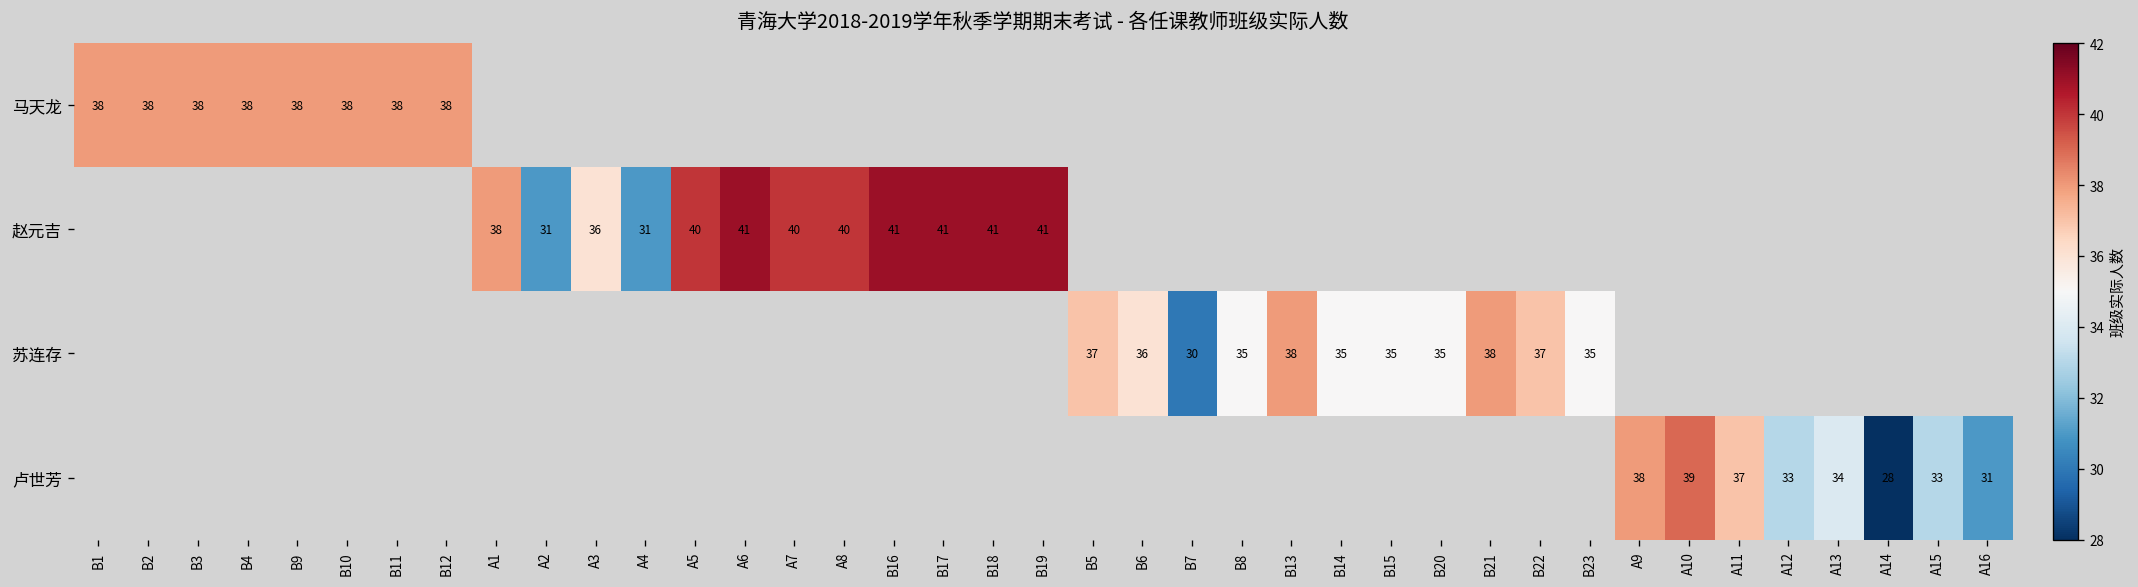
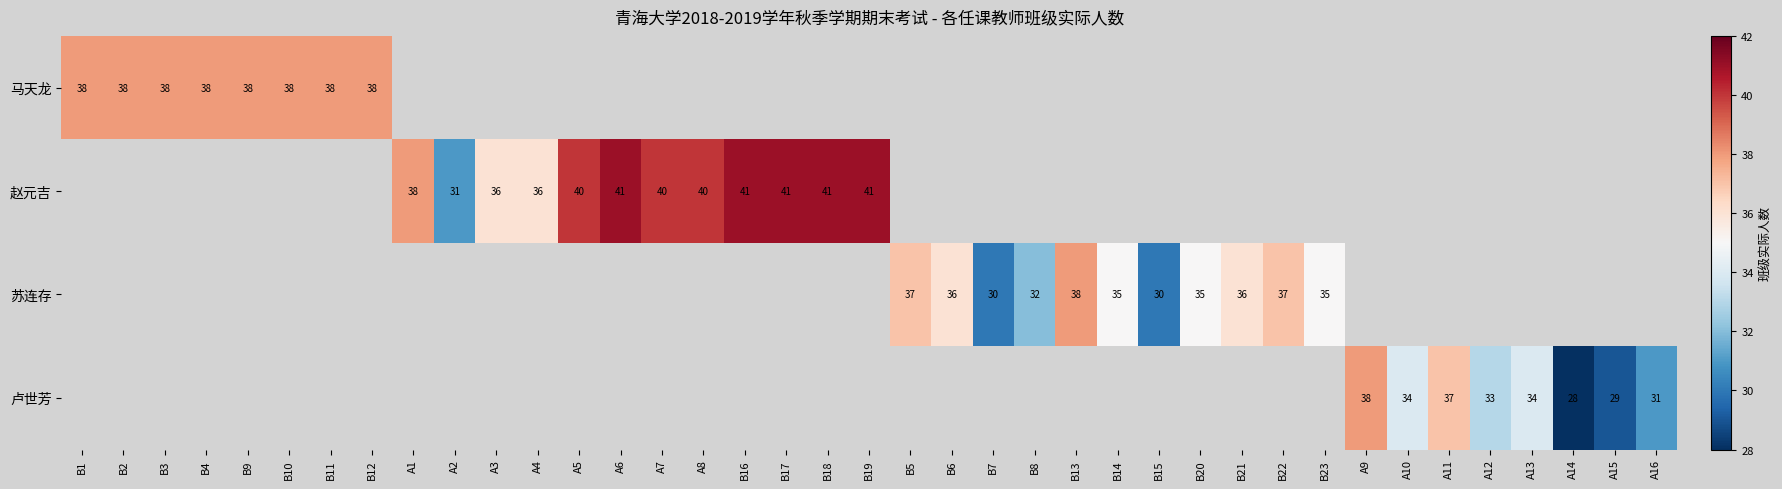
赵元吉, A4: 31 -> 36
苏连存, B8: 35 -> 32
苏连存, B15: 35 -> 30
苏连存, B21: 38 -> 36
卢世芳, A10: 39 -> 34
卢世芳, A15: 33 -> 29
